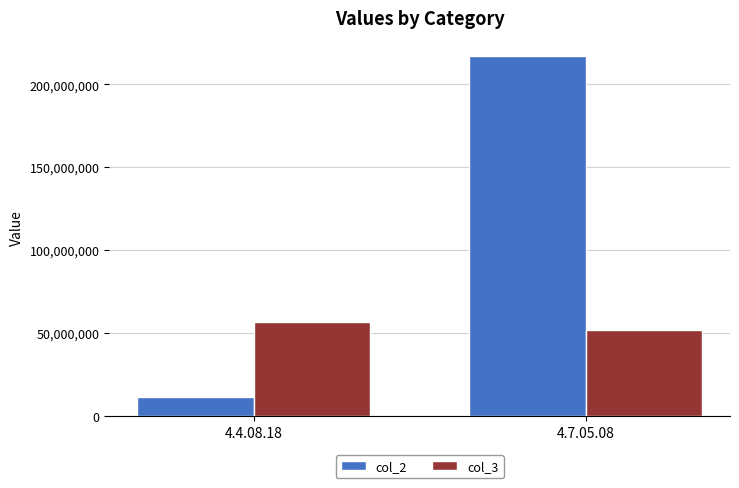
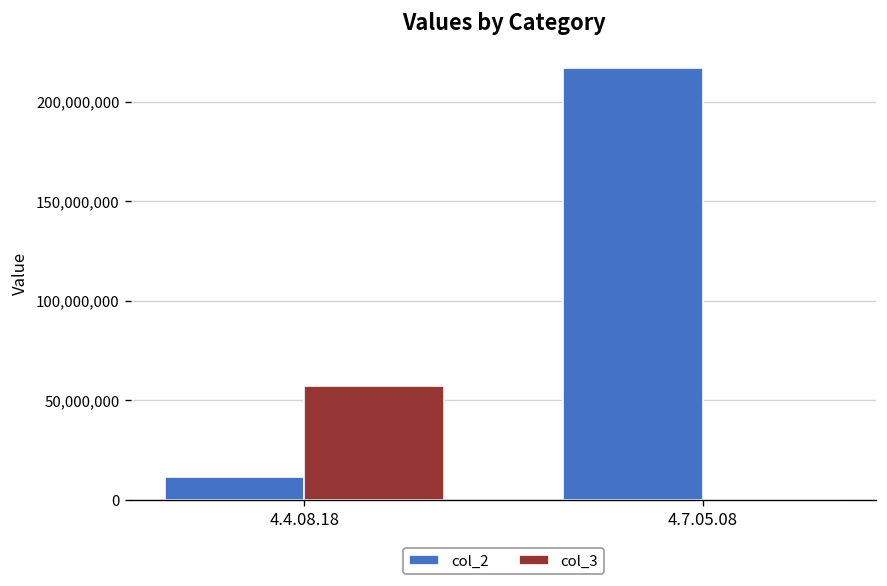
col_3, 4.7.05.08: 52,000,000 -> 0
